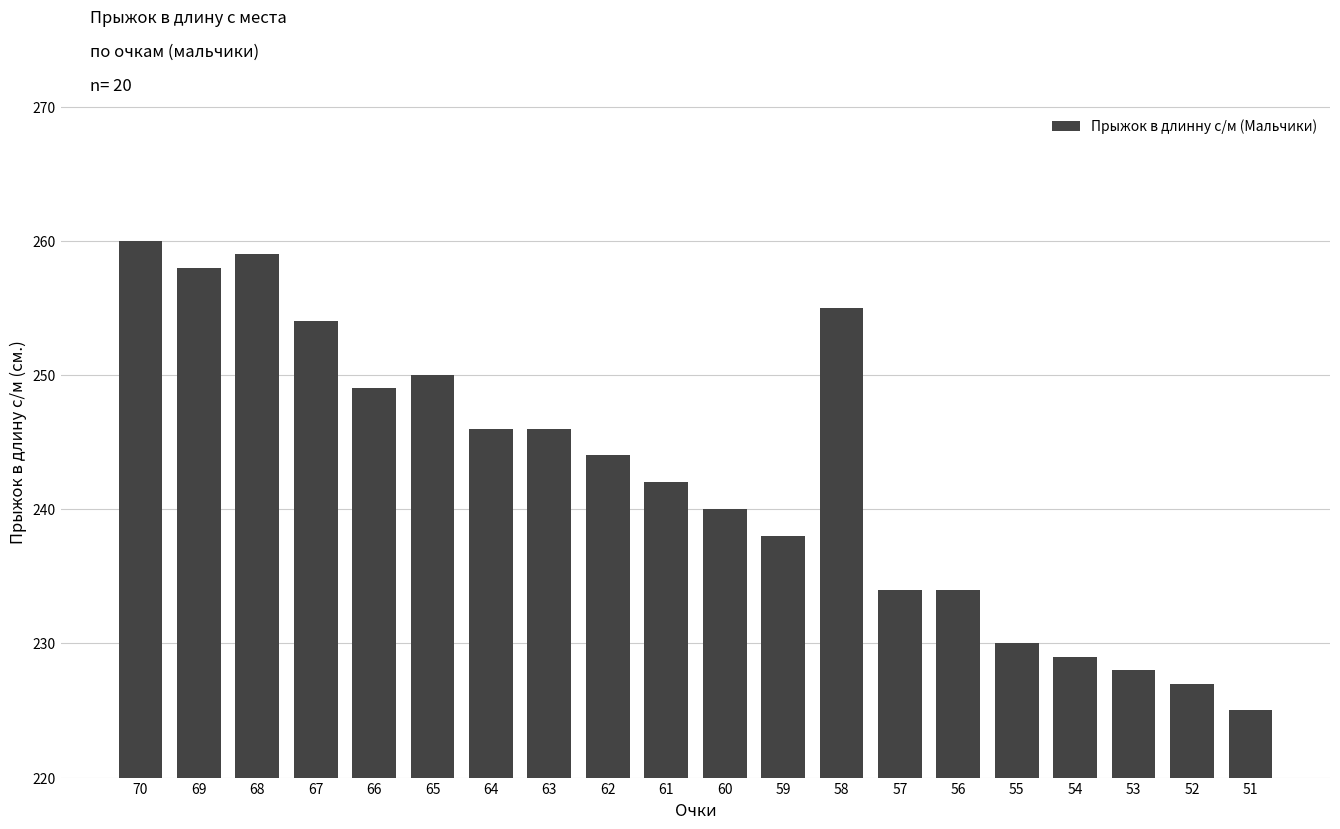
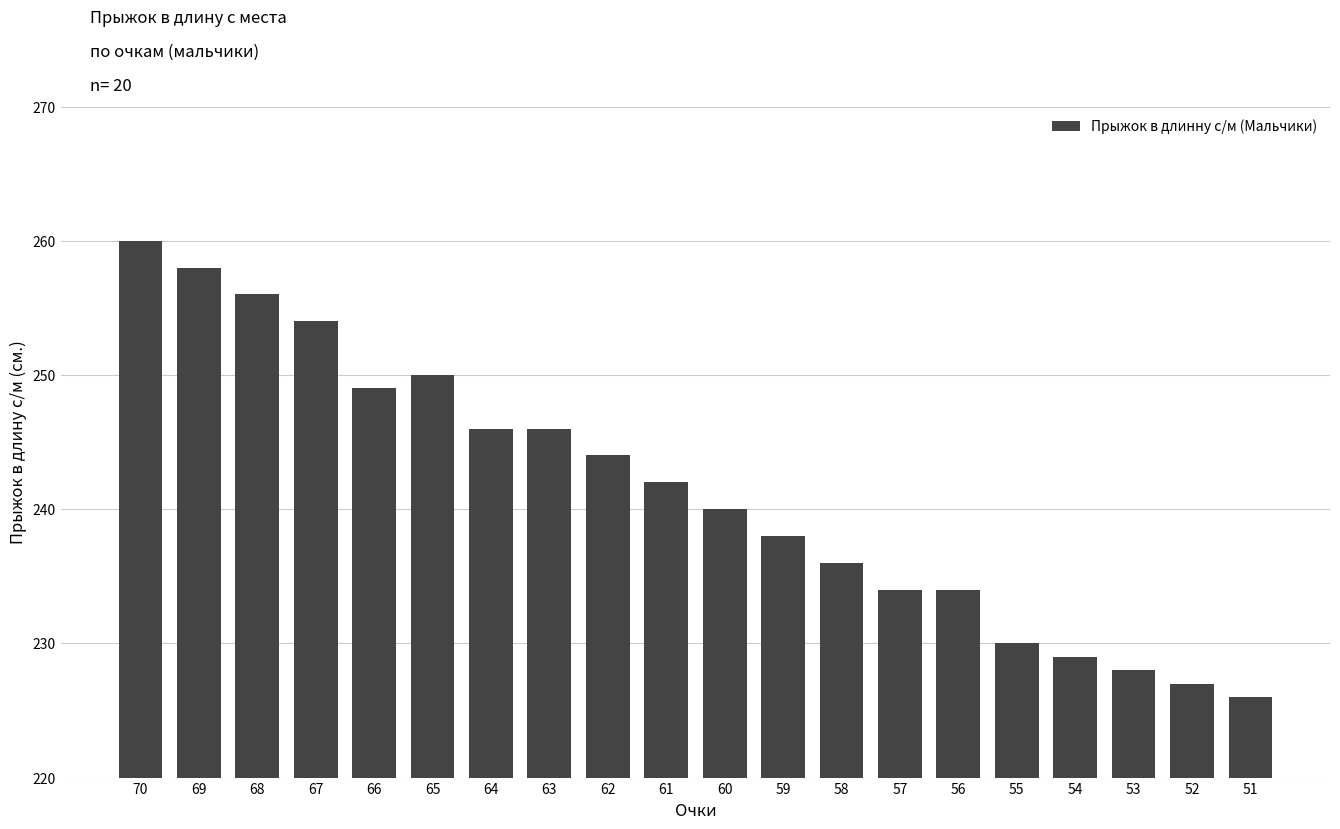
68: 259 -> 256
58: 255 -> 236
51: 225 -> 226
